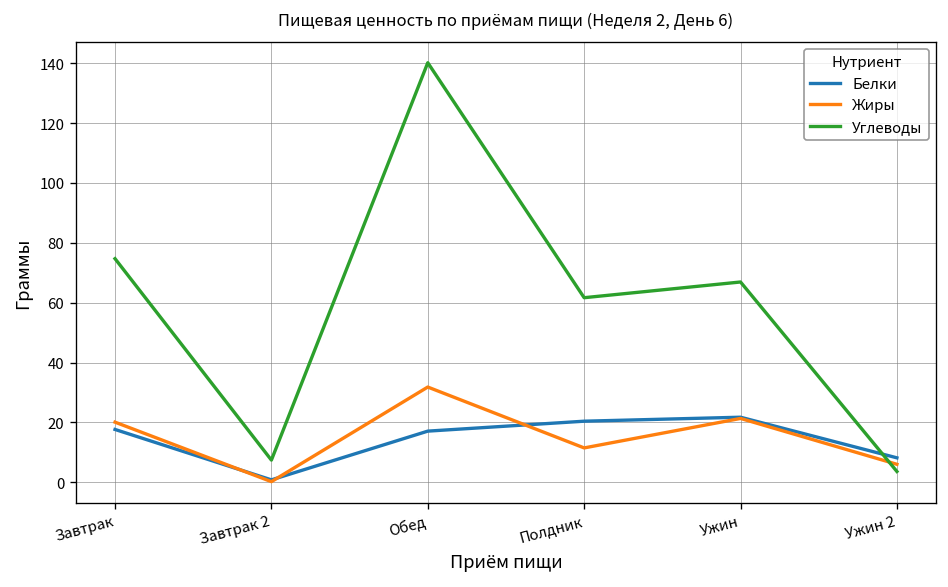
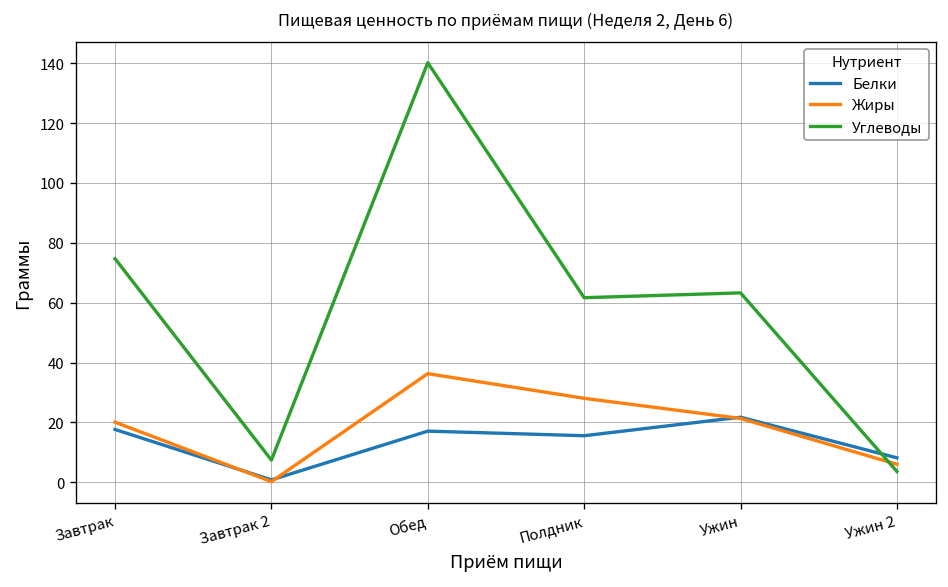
Жиры, Обед: 32 -> 36
Белки, Полдник: 20 -> 16
Жиры, Полдник: 11 -> 28
Углеводы, Ужин: 67 -> 63
